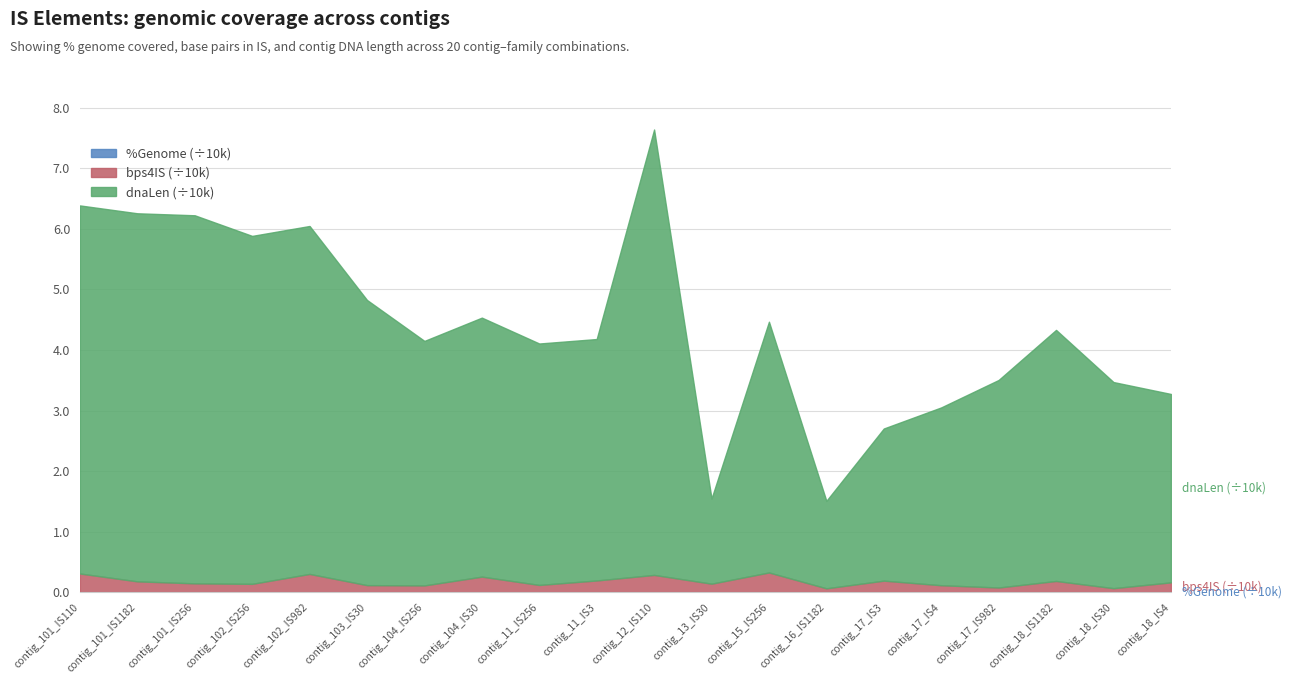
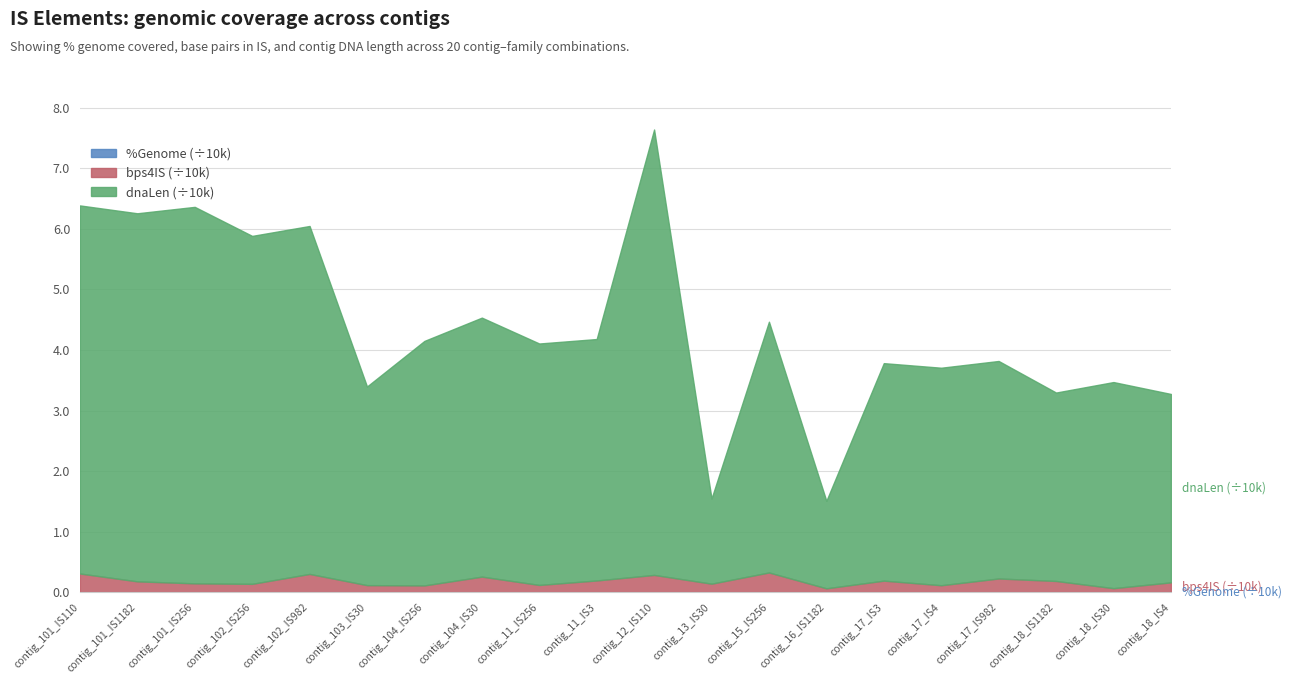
dnaLen (÷10k), contig_101_IS256: 6.1 -> 6.2
dnaLen (÷10k), contig_103_IS30: 4.7 -> 3.3
dnaLen (÷10k), contig_17_IS3: 2.5 -> 3.6
dnaLen (÷10k), contig_17_IS4: 2.9 -> 3.6
bps4IS (÷10k), contig_17_IS982: 0.1 -> 0.2
dnaLen (÷10k), contig_17_IS982: 3.4 -> 3.6
dnaLen (÷10k), contig_18_IS1182: 4.1 -> 3.1
